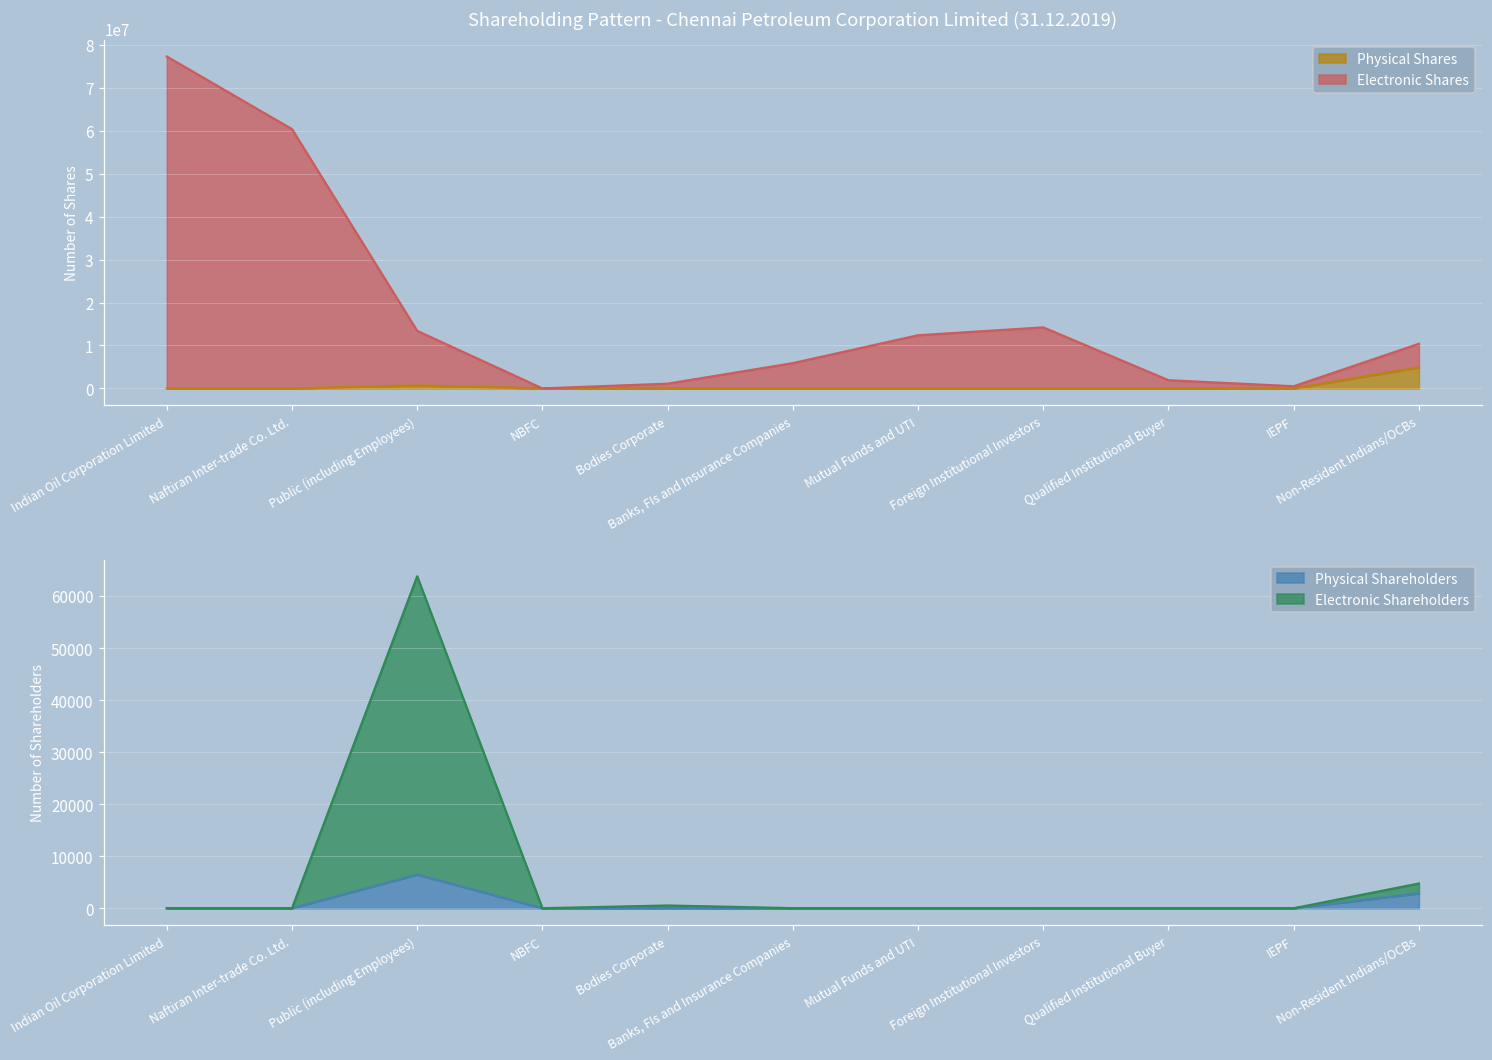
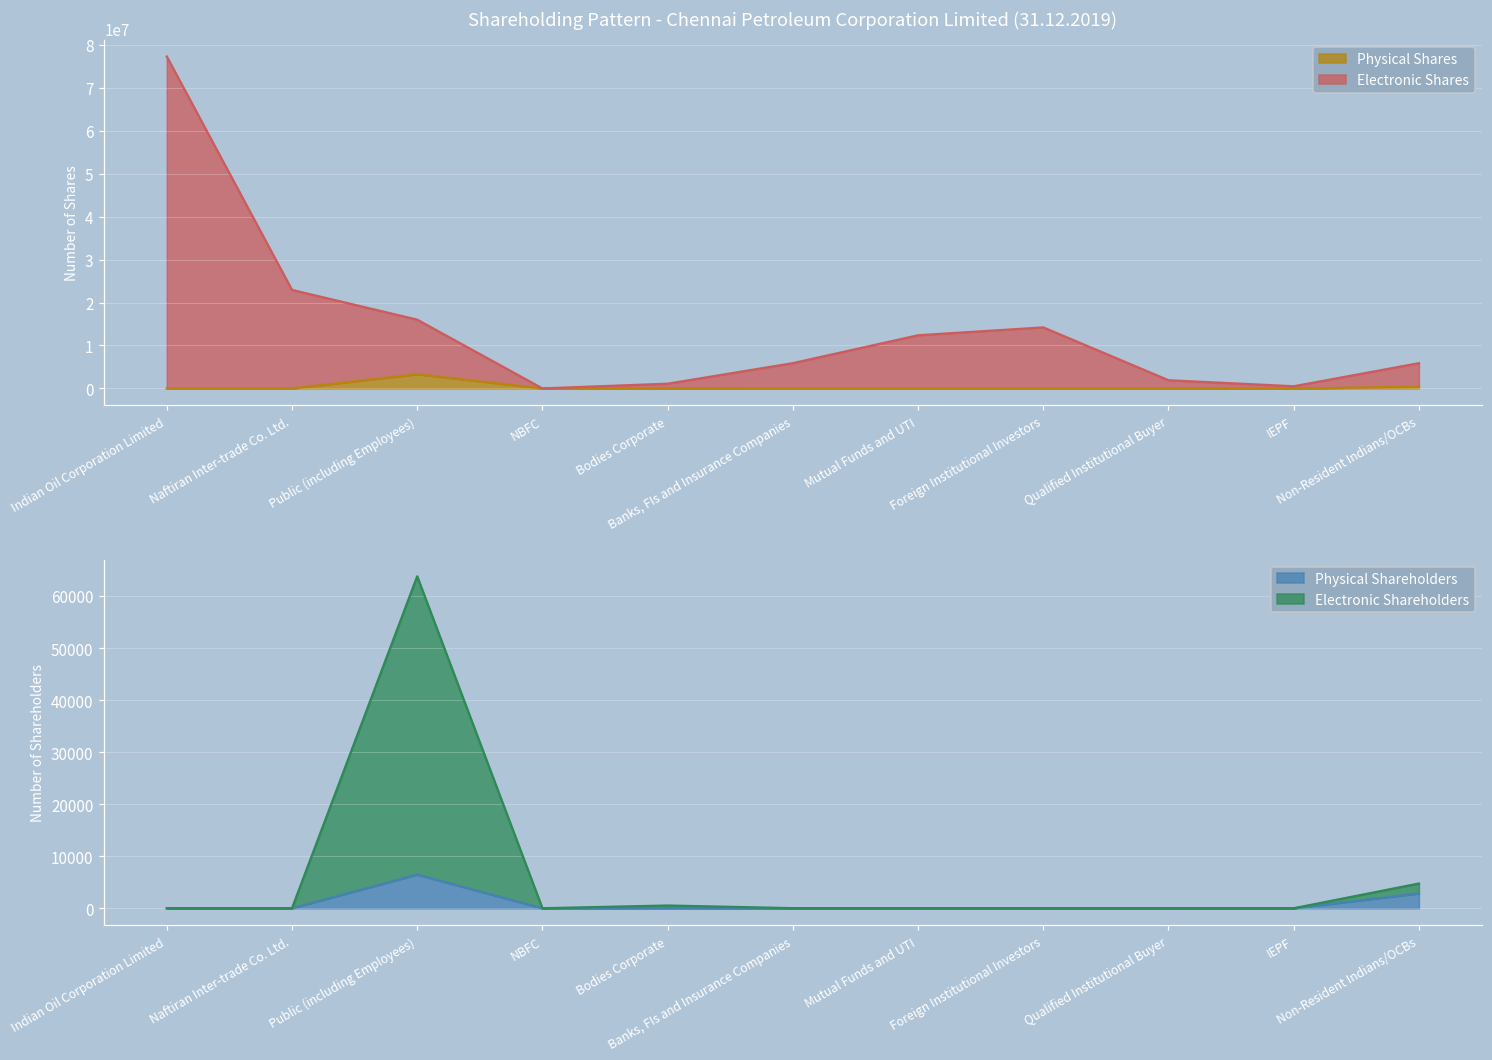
Shareholding Pattern - Chennai Petroleum Corporation Limited (31.12.2019), Electronic Shares, Naftiran Inter-trade Co. Ltd.: 60000000 -> 23000000
Shareholding Pattern - Chennai Petroleum Corporation Limited (31.12.2019), Physical Shares, Public (including Employees): 1000000 -> 3000000
Shareholding Pattern - Chennai Petroleum Corporation Limited (31.12.2019), Physical Shares, Non-Resident Indians/OCBs: 5000000 -> 0
